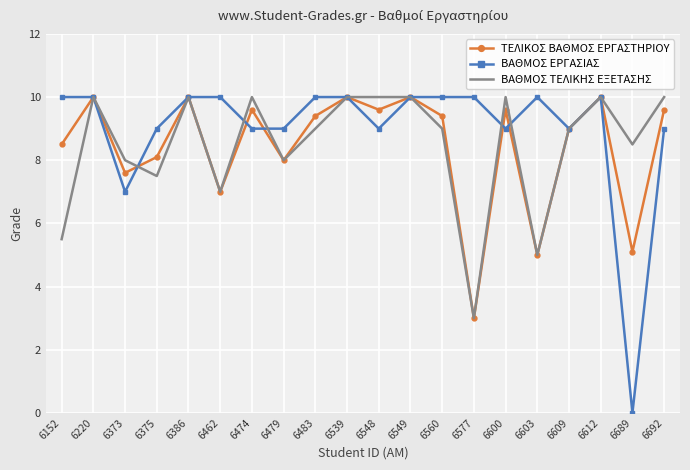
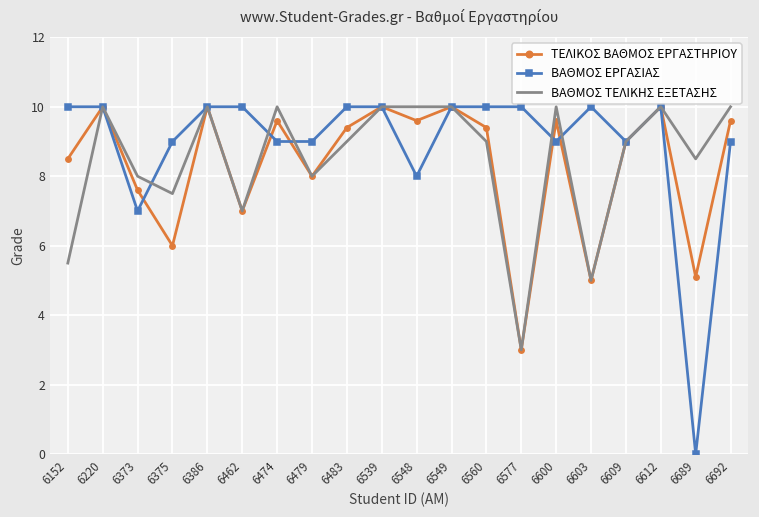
ΤΕΛΙΚΟΣ ΒΑΘΜΟΣ ΕΡΓΑΣΤΗΡΙΟΥ, 6375: 8.1 -> 6.0
ΒΑΘΜΟΣ ΕΡΓΑΣΙΑΣ, 6548: 9 -> 8
